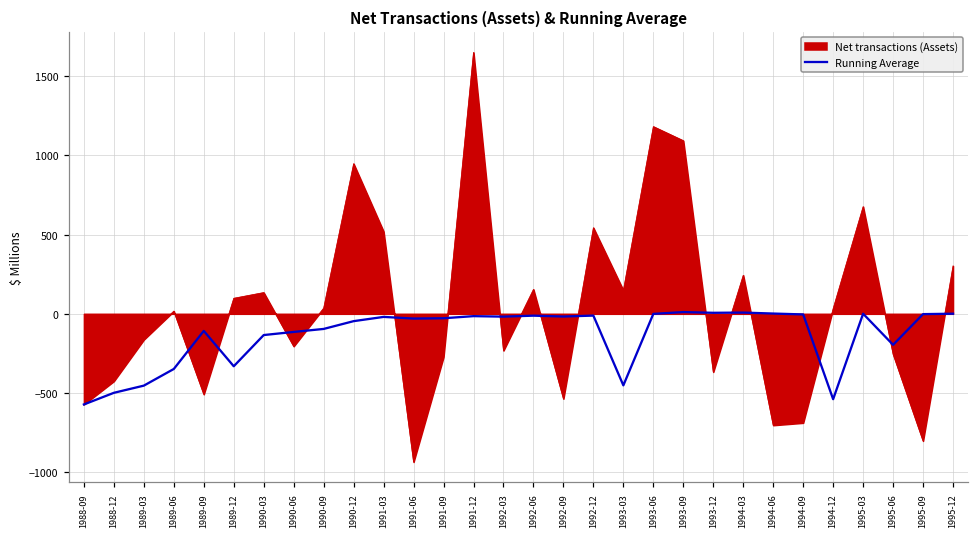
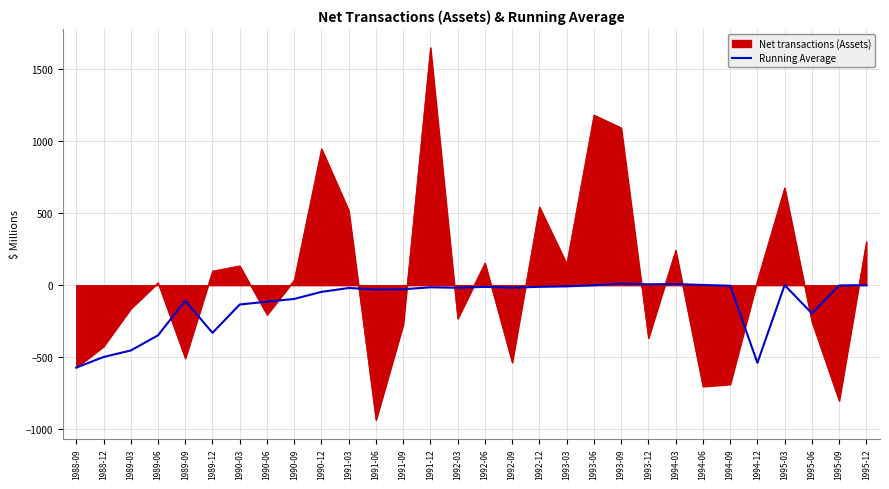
Running Average, 1993-03: -450 -> -10
